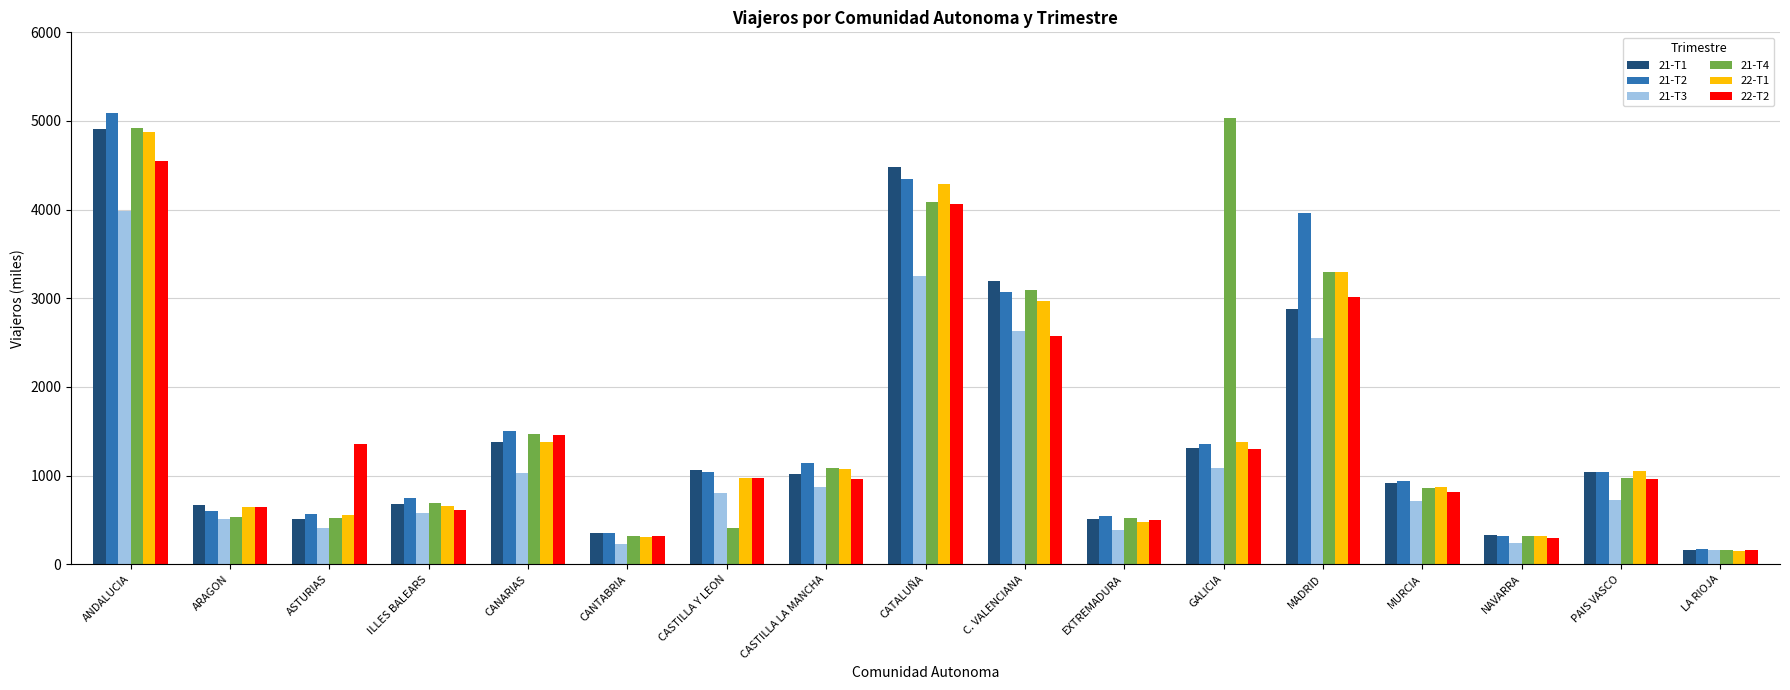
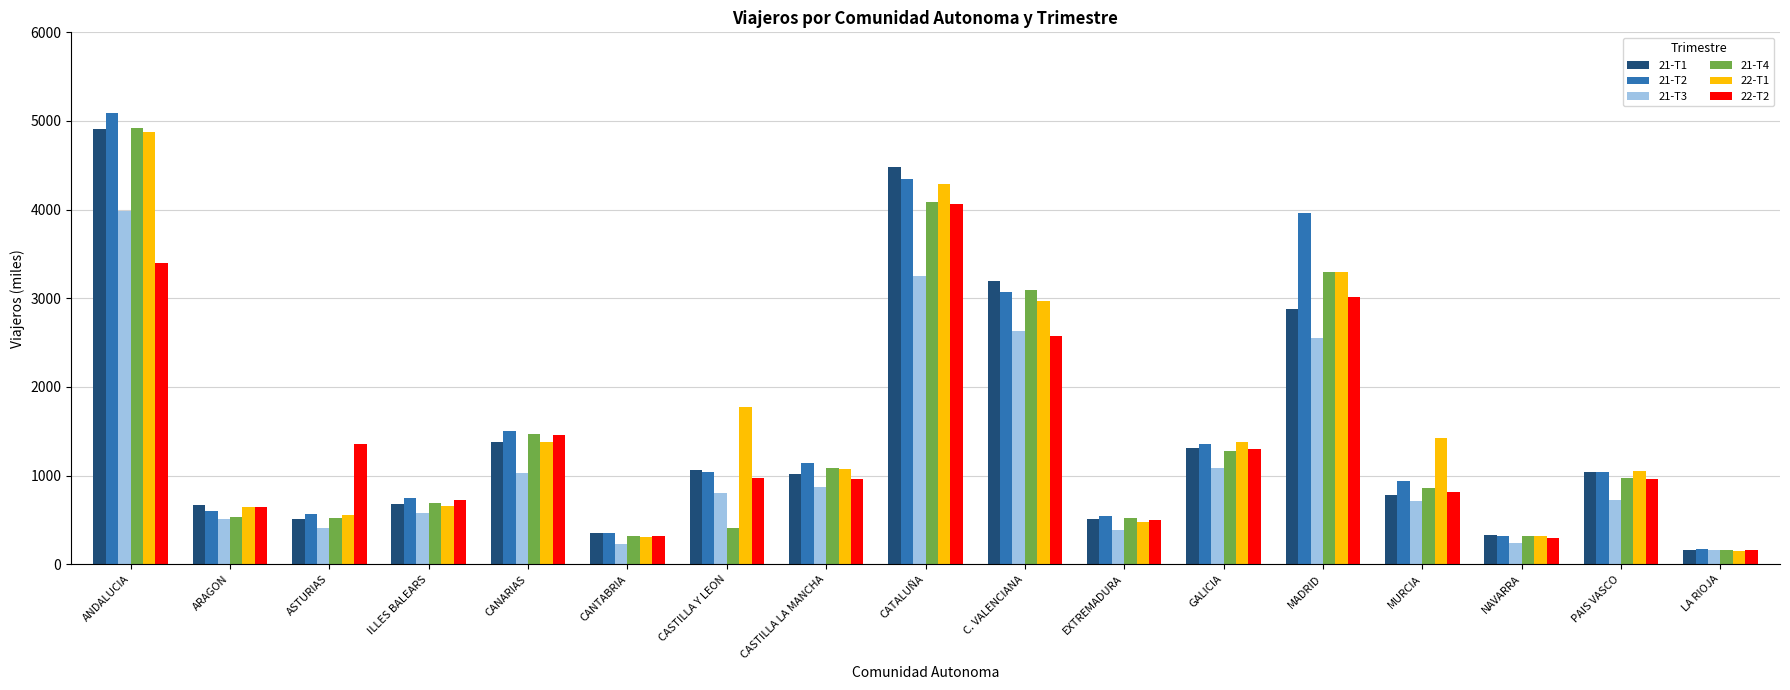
22-T2, ANDALUCIA: 4600 -> 3400
22-T2, ILLES BALEARS: 600 -> 700
22-T1, CASTILLA Y LEON: 1000 -> 1800
21-T4, GALICIA: 5000 -> 1300
21-T1, MURCIA: 900 -> 800
22-T1, MURCIA: 900 -> 1400
